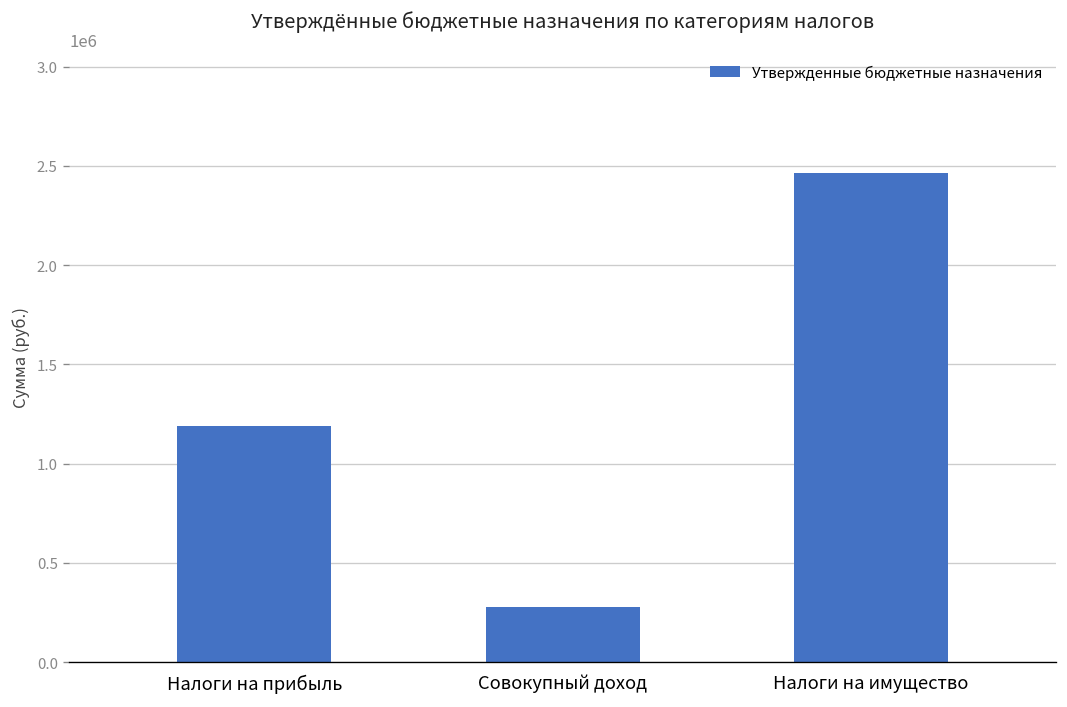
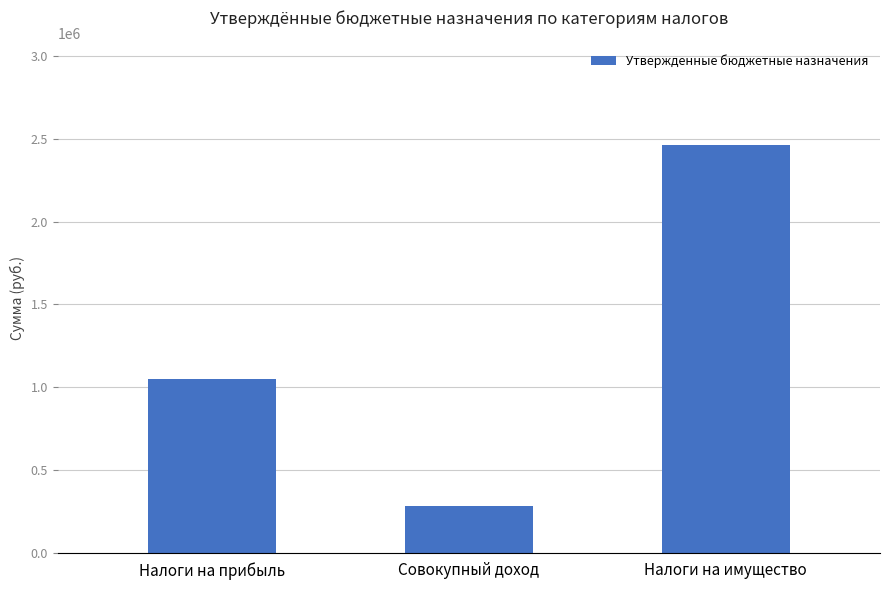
Налоги на прибыль: 1190000 -> 1050000
